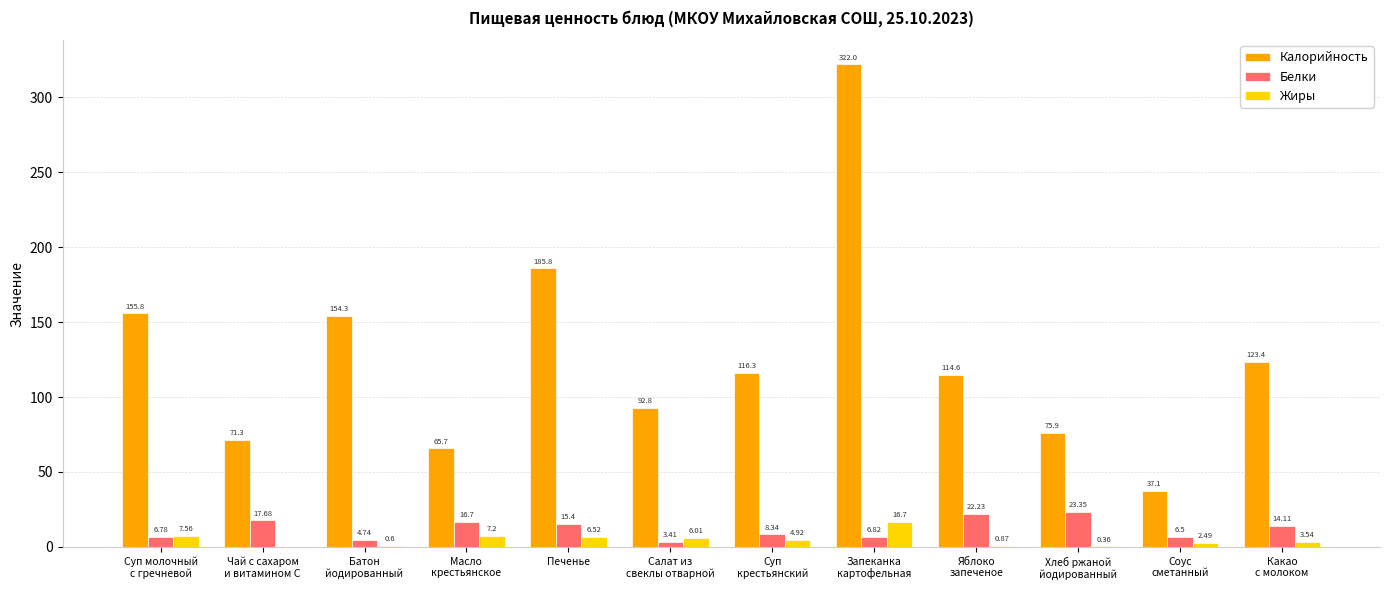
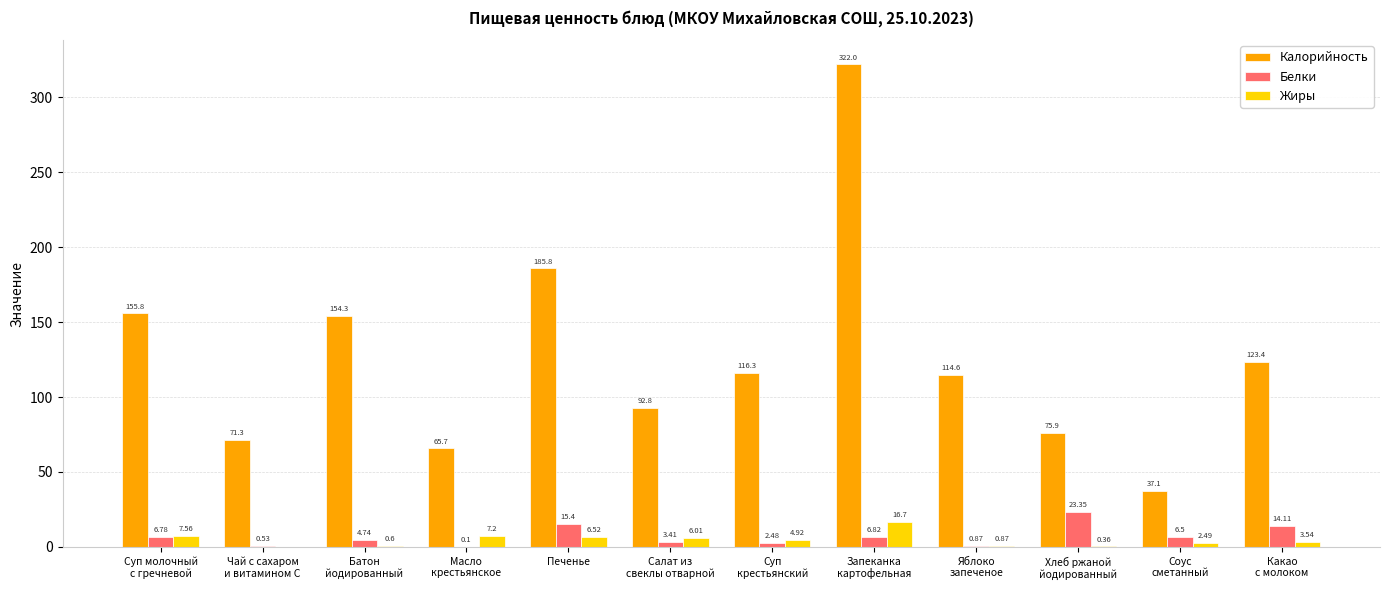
Белки, Чай с сахаром и витамином С: 17.68 -> 0.53
Белки, Масло крестьянское: 16.7 -> 0.1
Белки, Суп крестьянский: 8.34 -> 2.48
Белки, Яблоко запеченое: 22.23 -> 0.87
